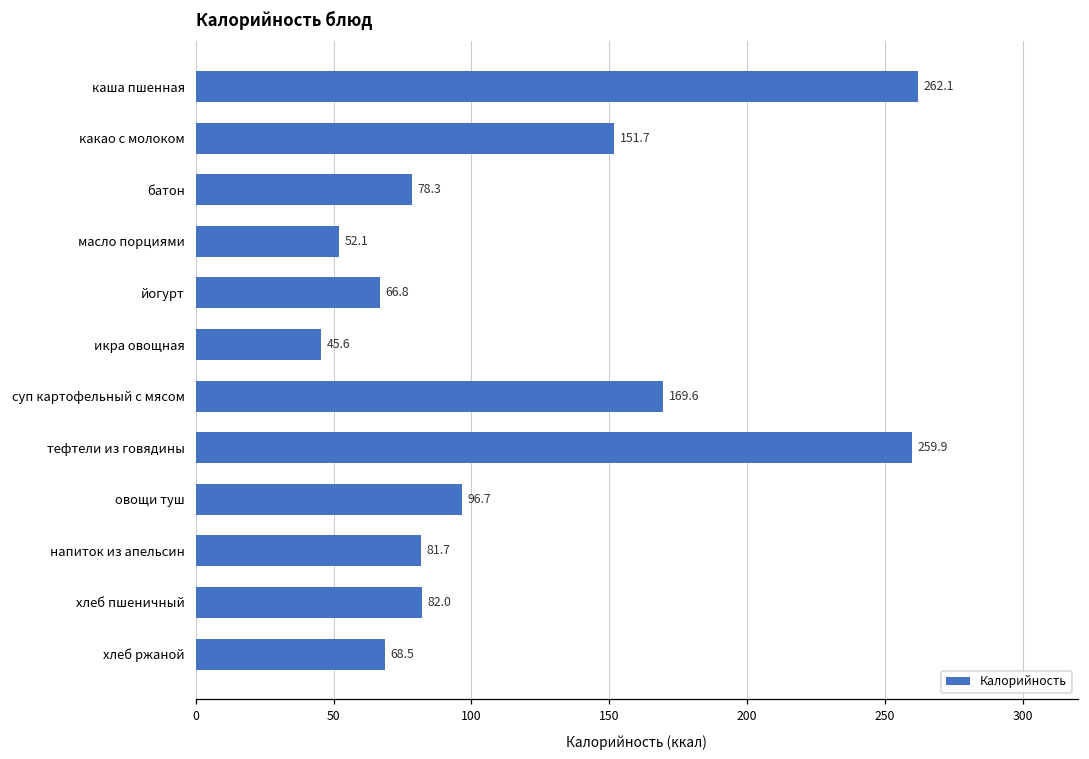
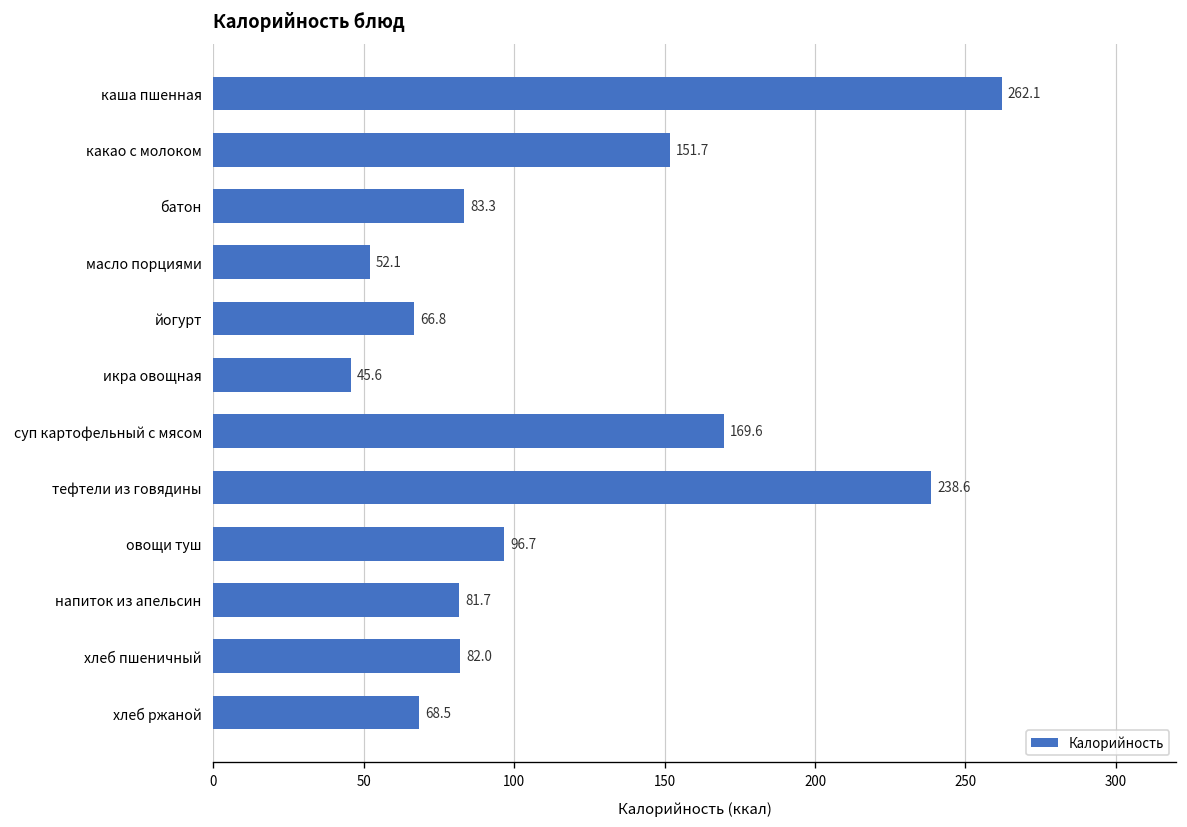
батон: 78.3 -> 83.3
тефтели из говядины: 259.9 -> 238.6
